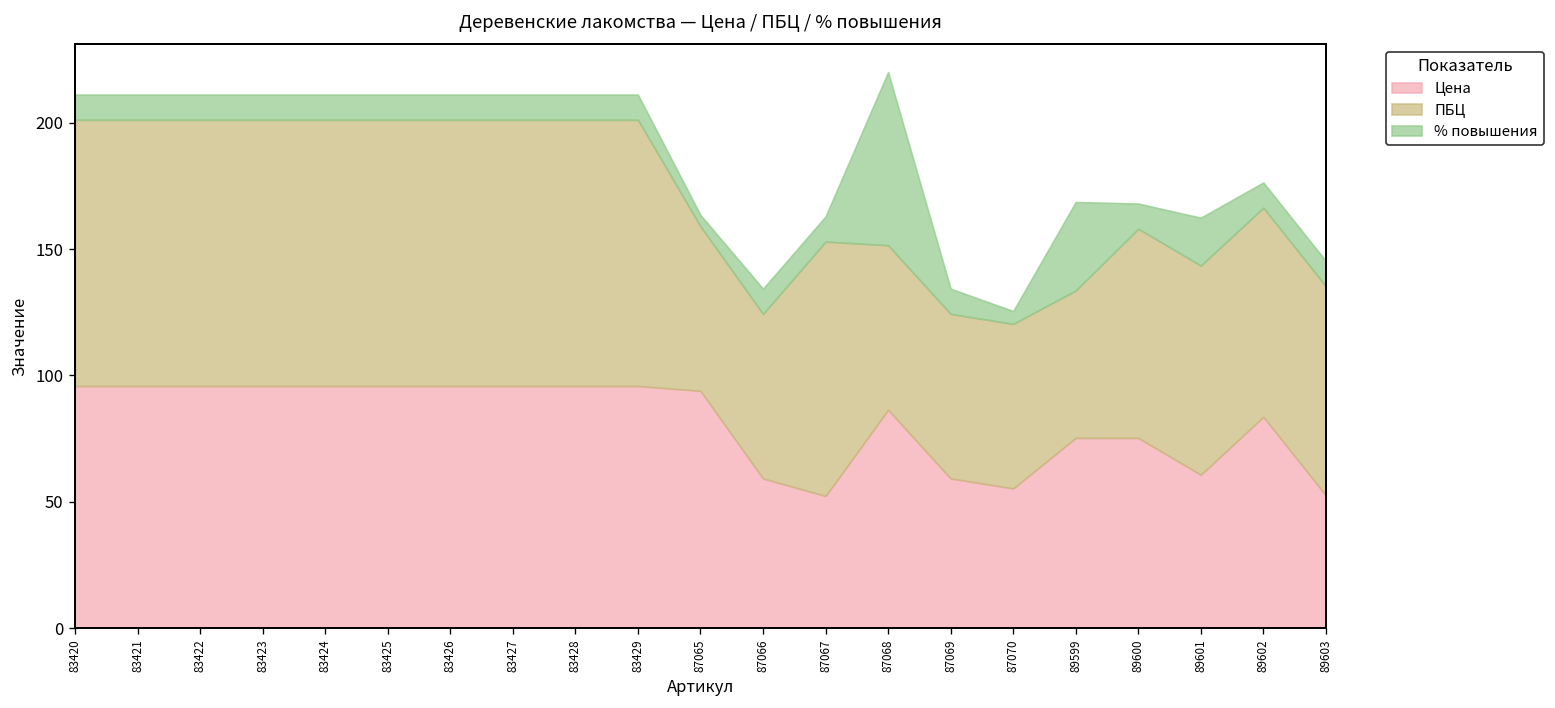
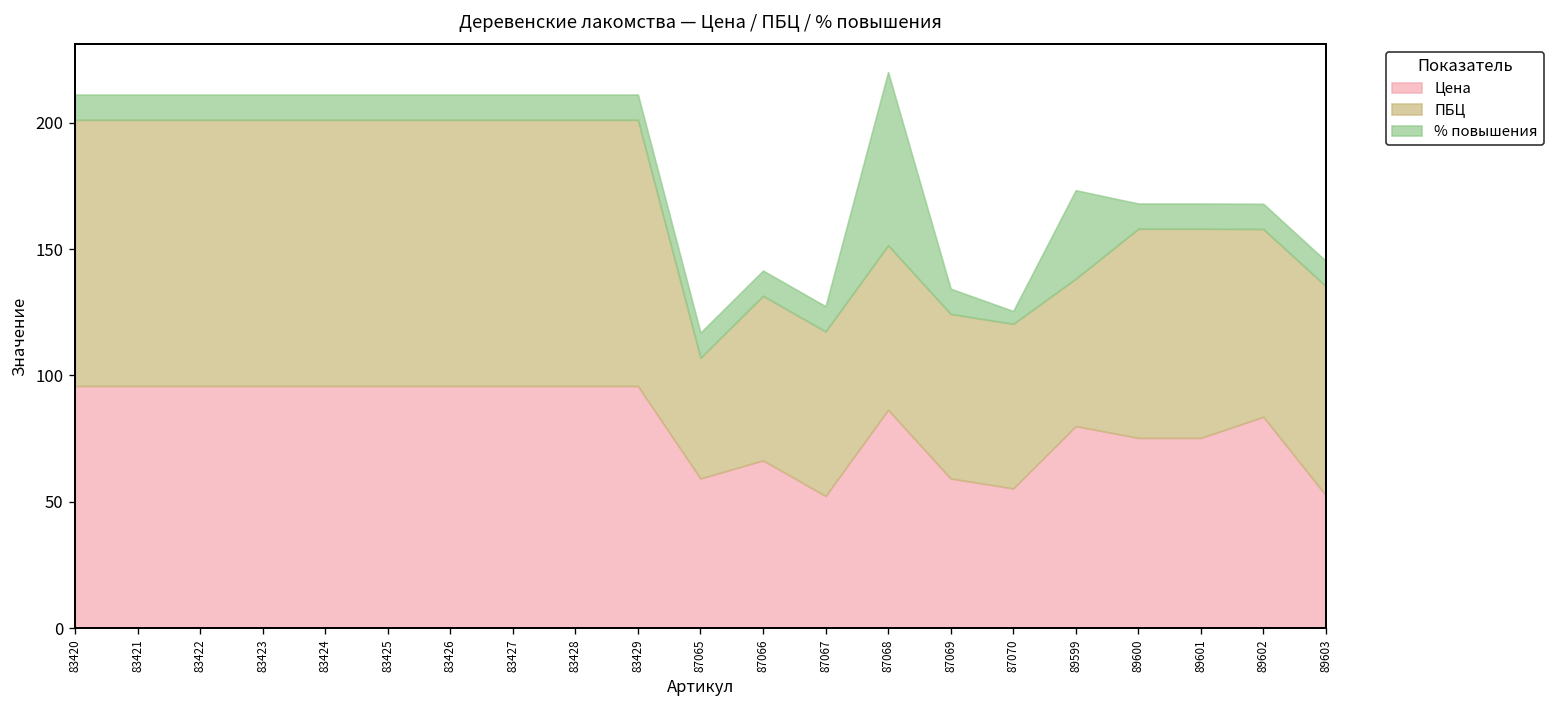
Цена, 87065: 94 -> 59
ПБЦ, 87065: 65 -> 48
% повышения, 87065: 4 -> 10
Цена, 87066: 59 -> 66
ПБЦ, 87067: 101 -> 65
Цена, 89599: 75 -> 80
Цена, 89601: 61 -> 75
% повышения, 89601: 19 -> 10
ПБЦ, 89602: 83 -> 74
